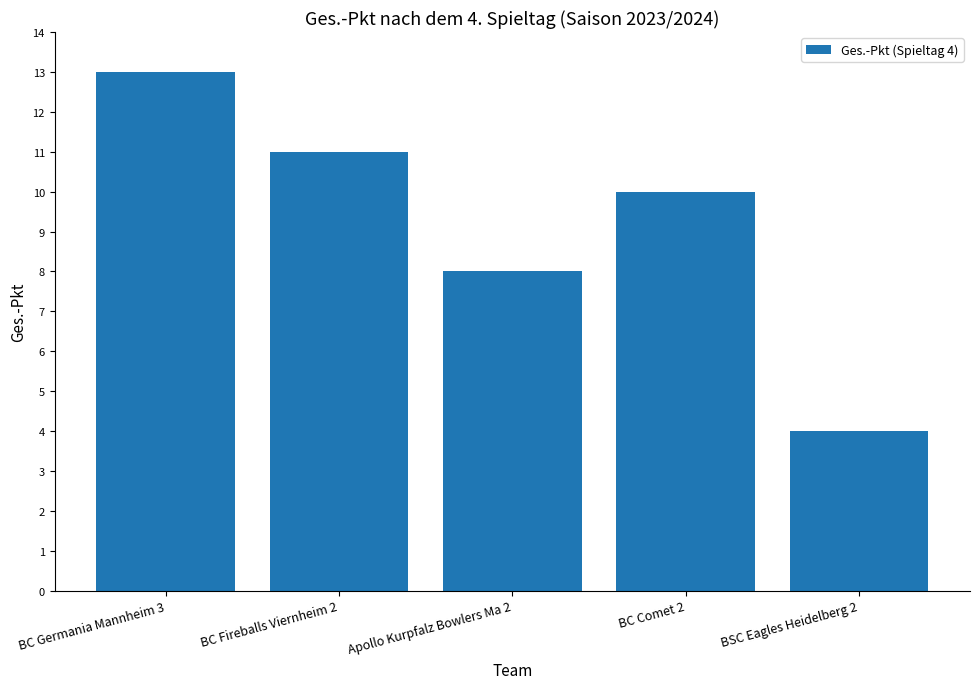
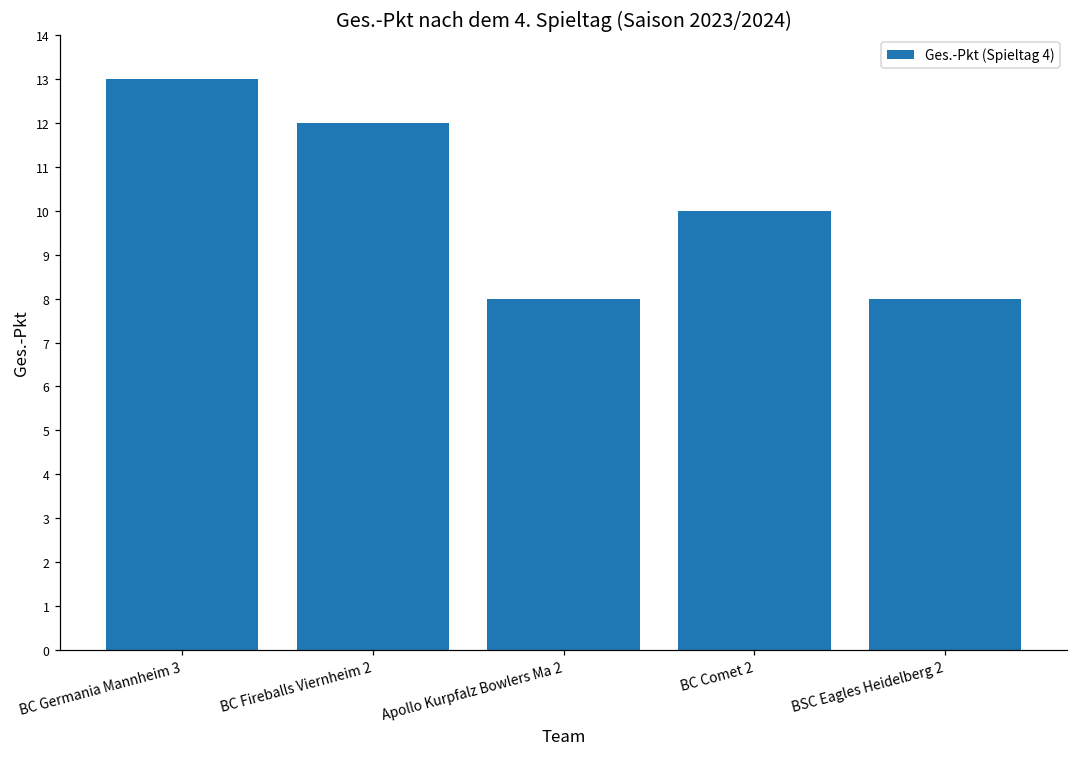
BC Fireballs Viernheim 2: 11 -> 12
BSC Eagles Heidelberg 2: 4 -> 8
